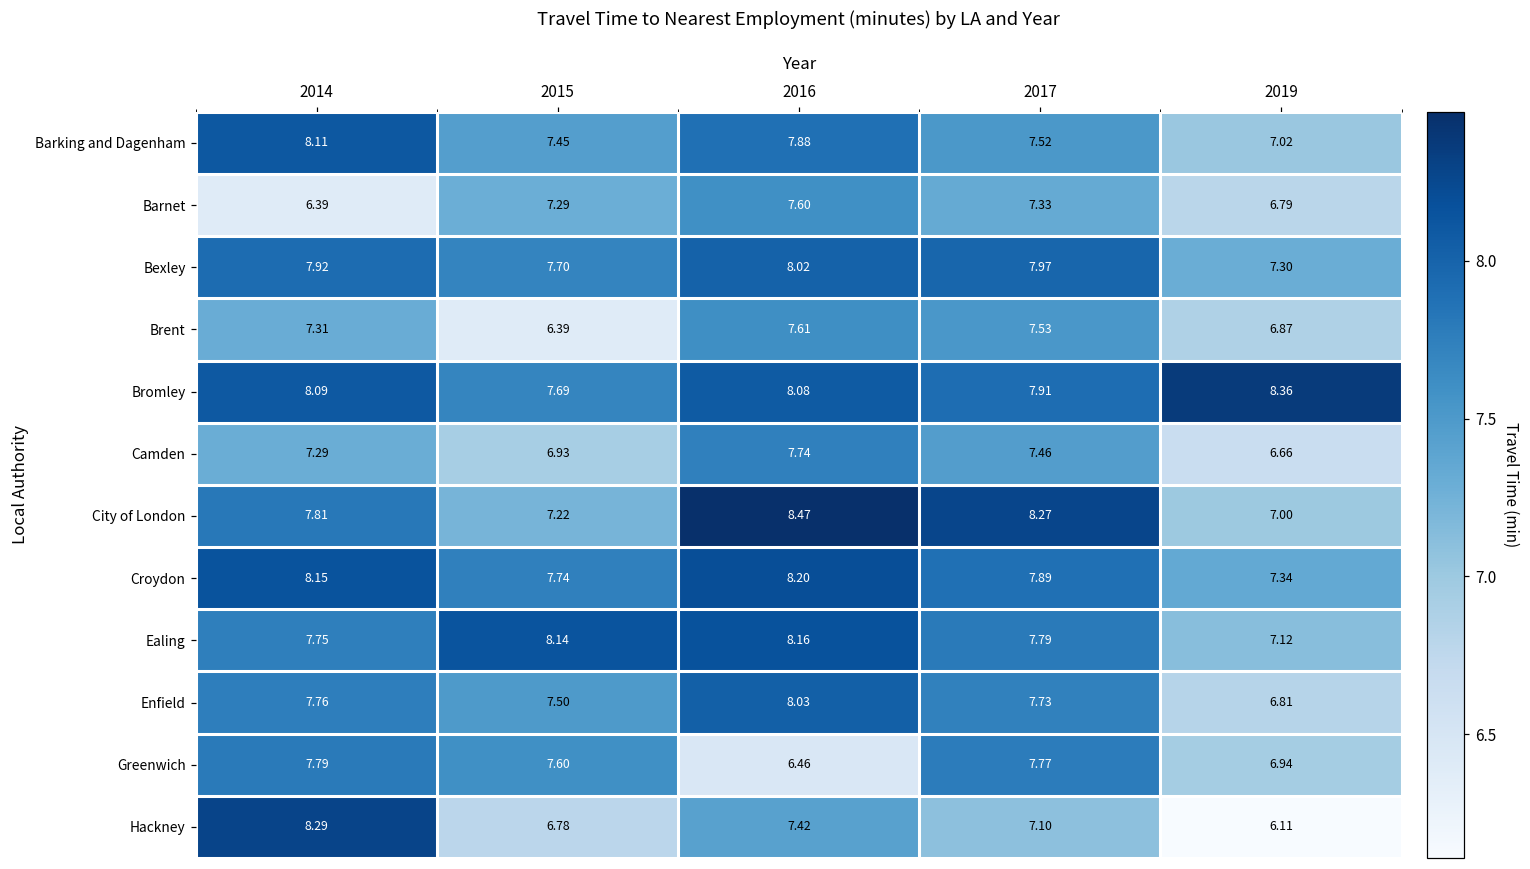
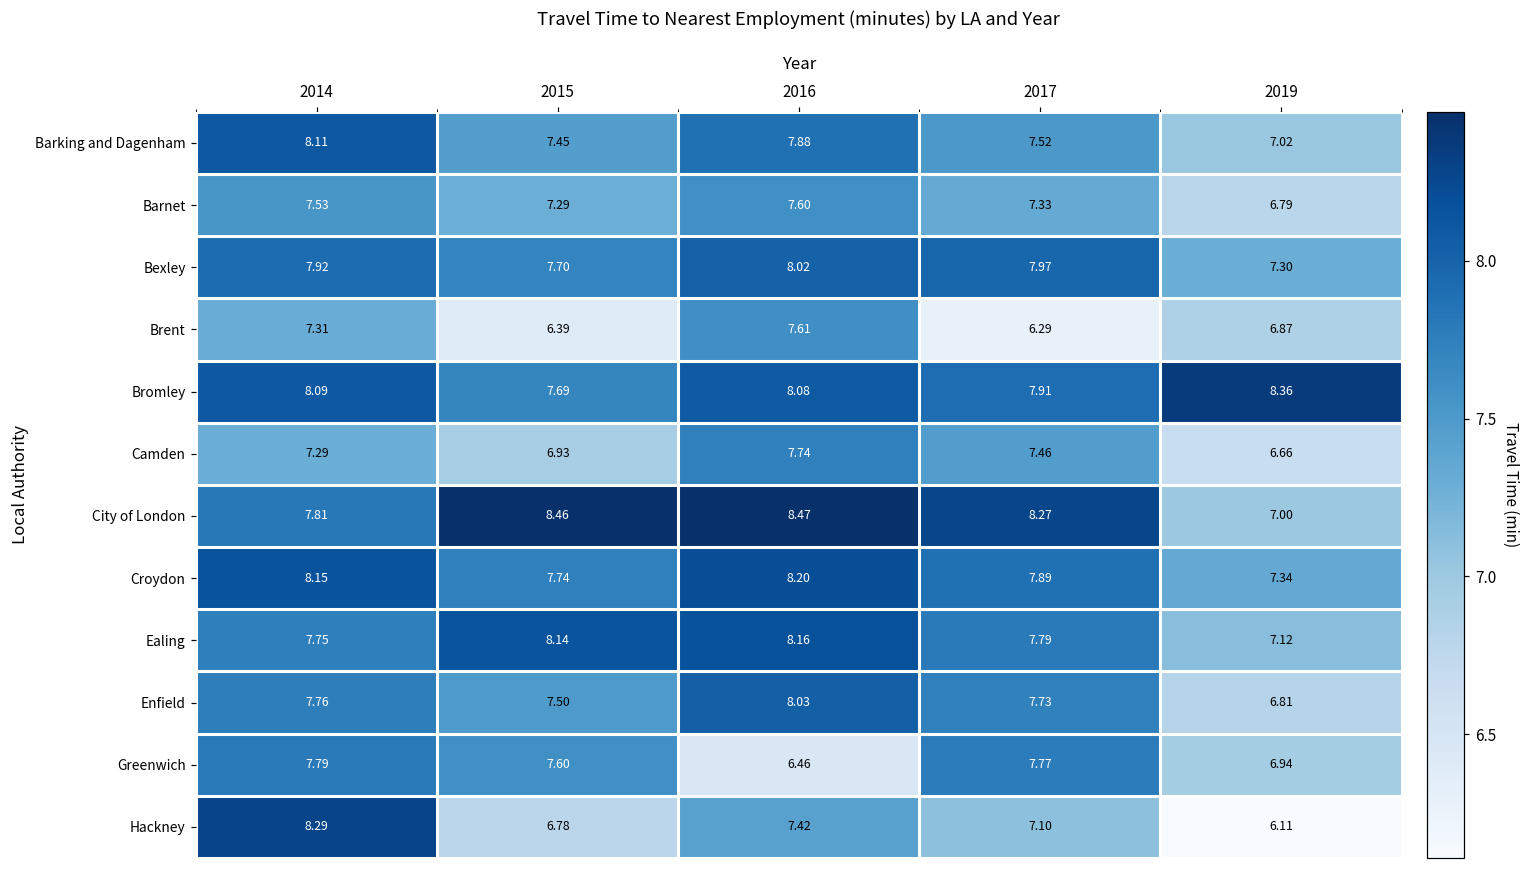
Barnet, 2014: 6.39 -> 7.53
Brent, 2017: 7.53 -> 6.29
City of London, 2015: 7.22 -> 8.46
